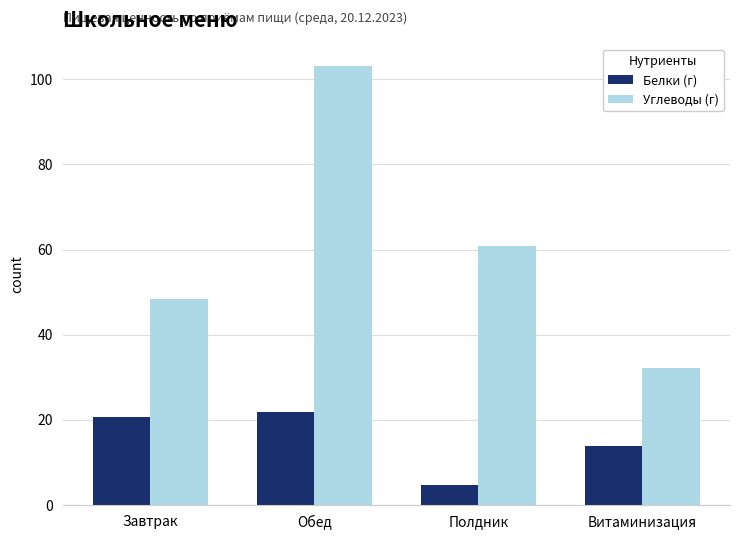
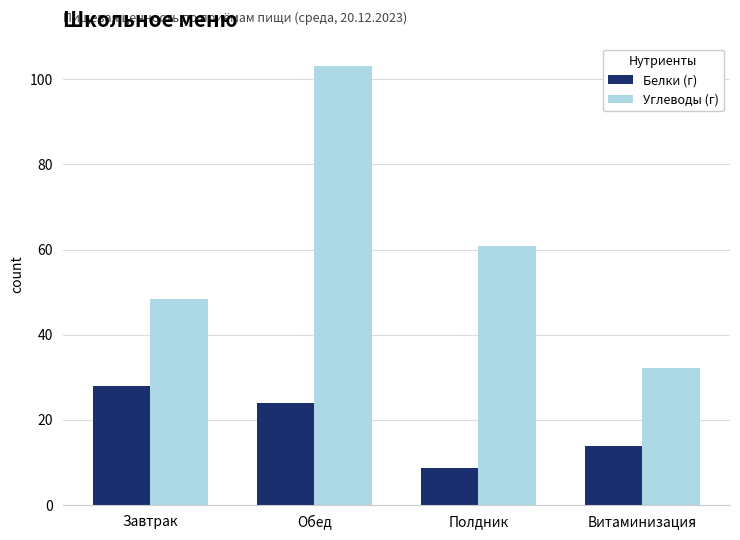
Белки (г), Завтрак: 21 -> 28
Белки (г), Обед: 22 -> 24
Белки (г), Полдник: 5 -> 9
